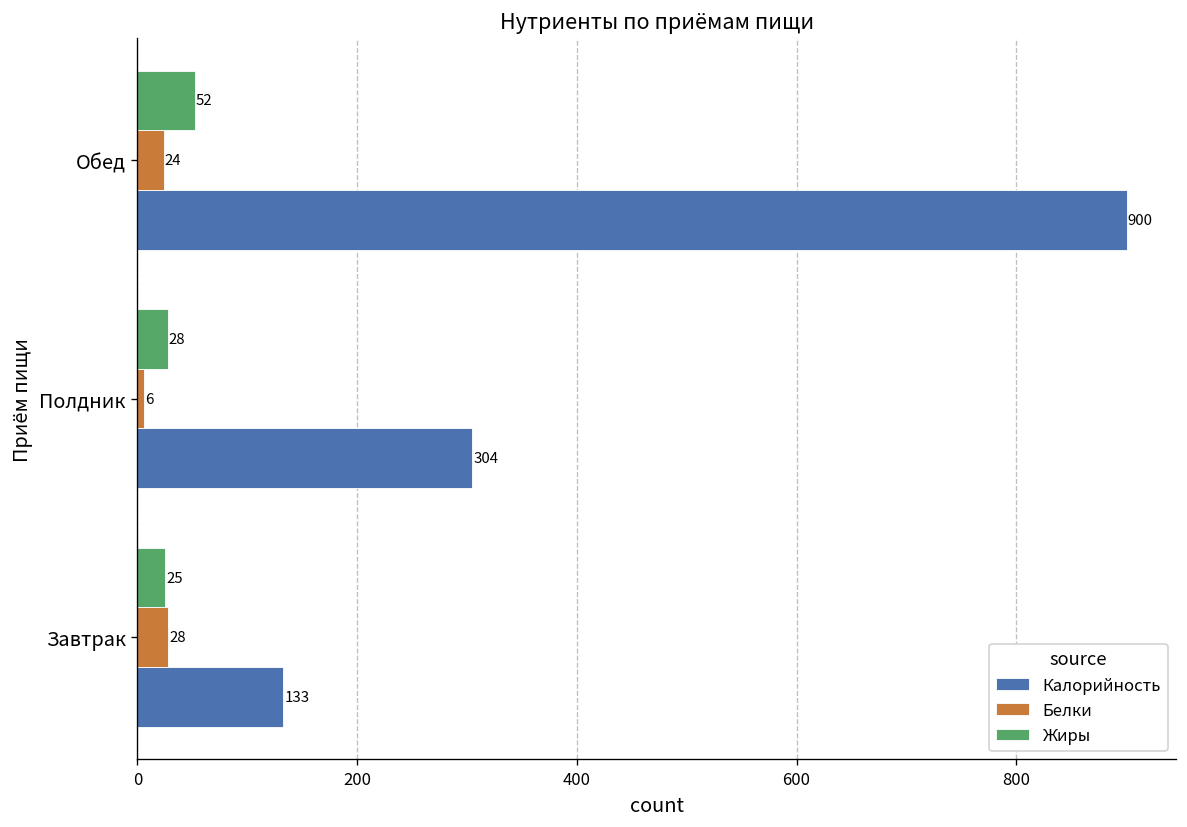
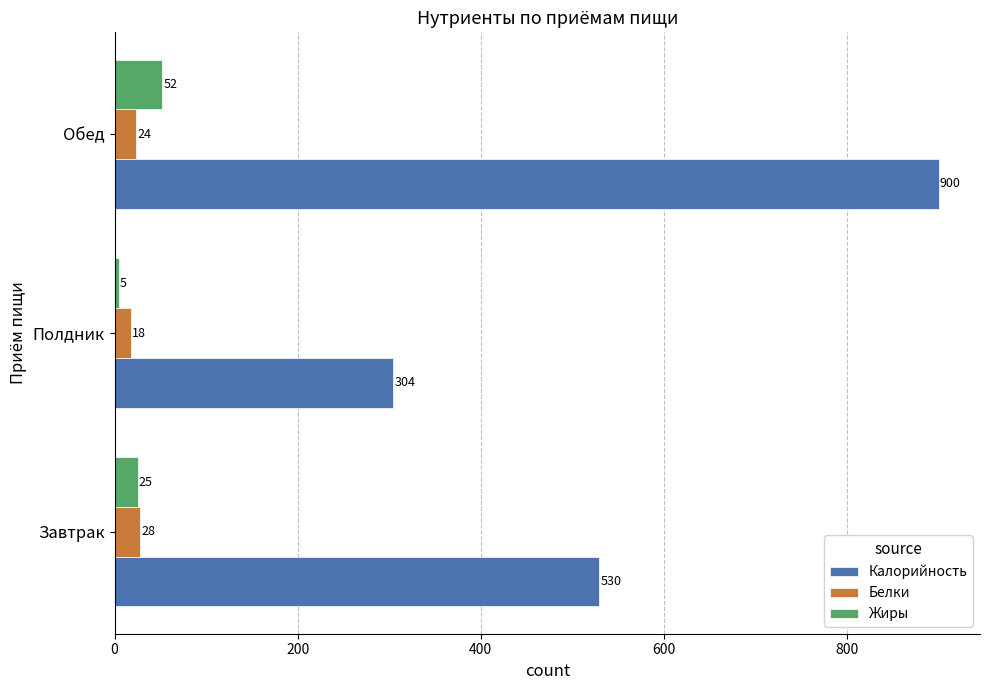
Жиры, Полдник: 28 -> 5
Белки, Полдник: 6 -> 18
Калорийность, Завтрак: 133 -> 530
